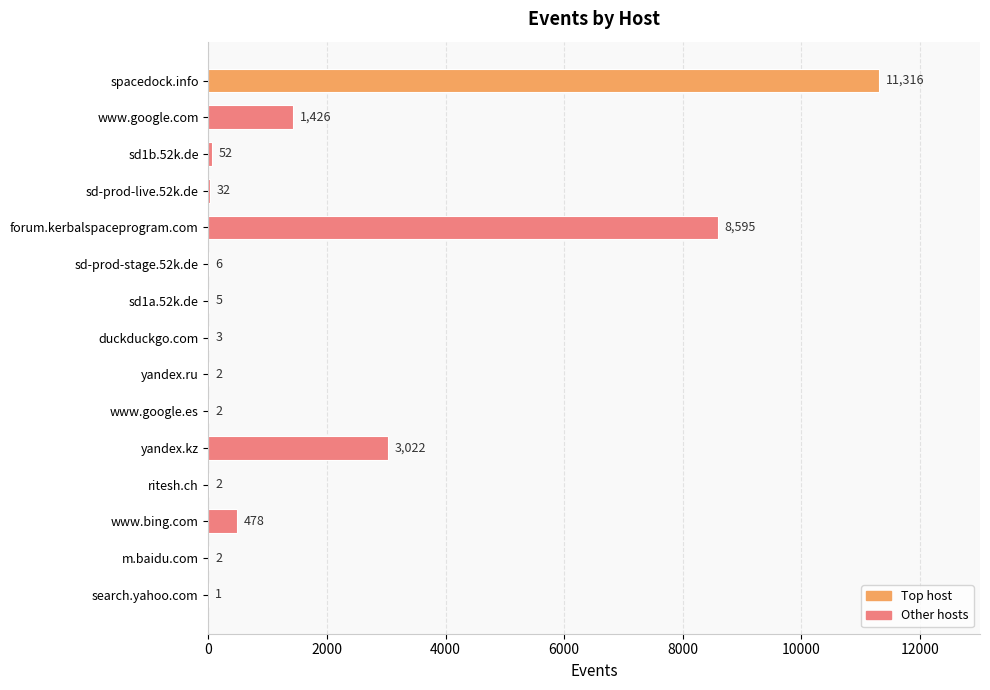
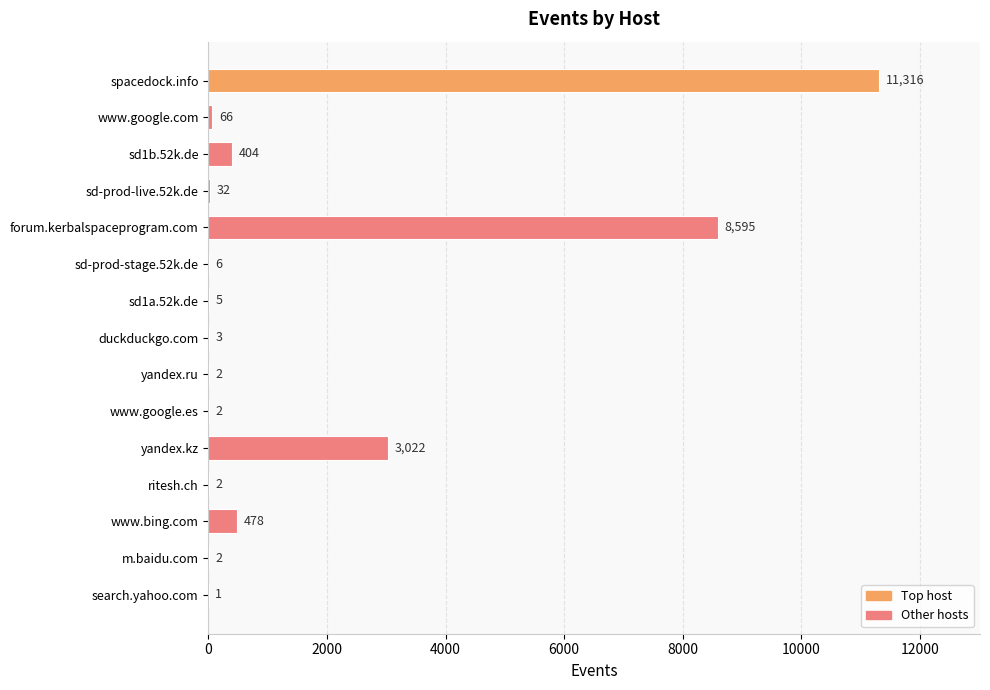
www.google.com: 1,426 -> 66
sd1b.52k.de: 52 -> 404
